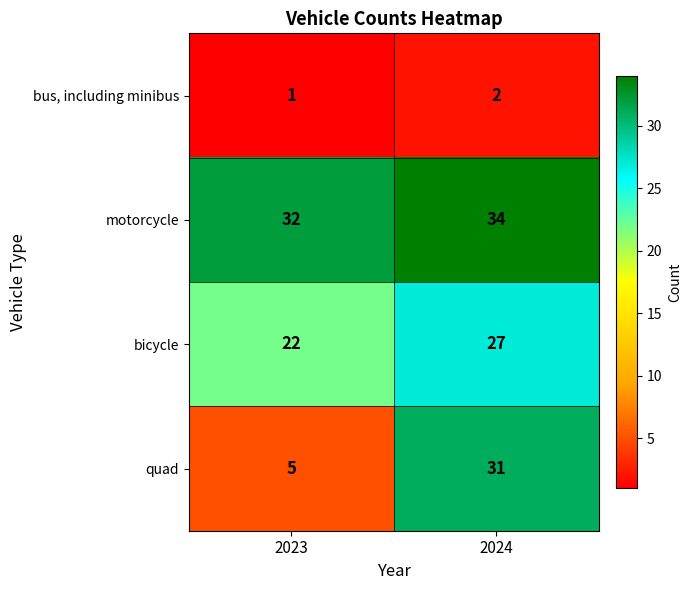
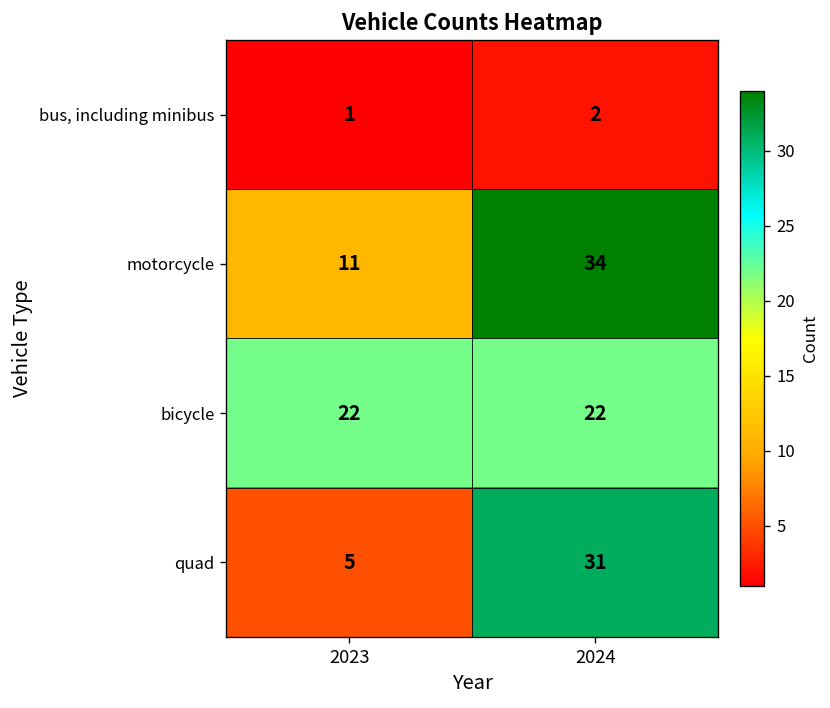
motorcycle, 2023: 32 -> 11
bicycle, 2024: 27 -> 22
